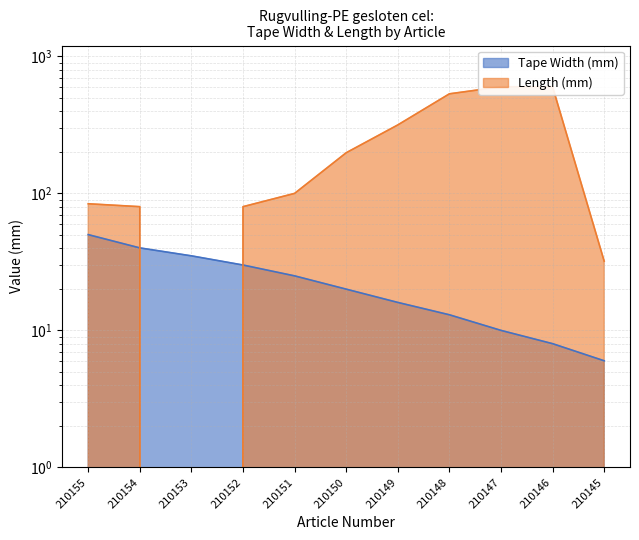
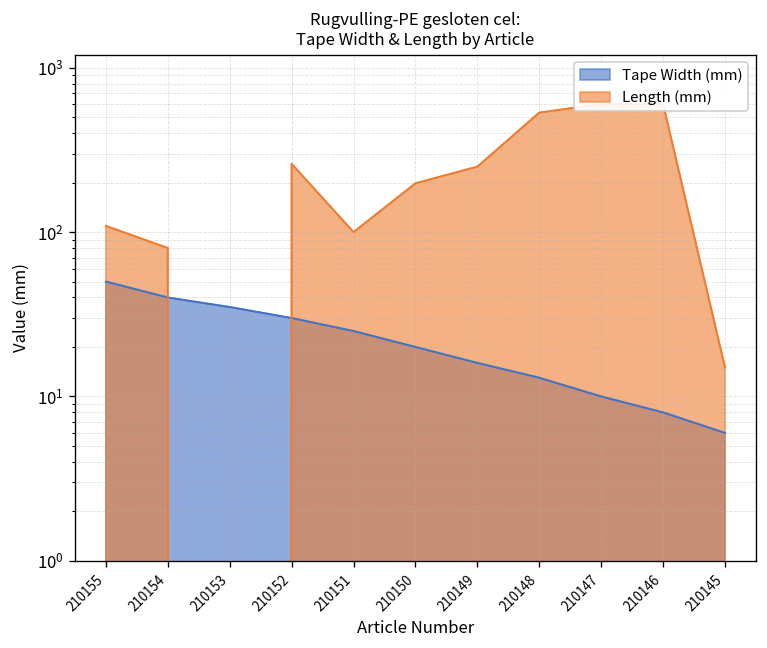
Length (mm), 210155: 80 -> 110
Length (mm), 210152: 80 -> 260
Length (mm), 210149: 320 -> 250
Length (mm), 210145: 32 -> 15
